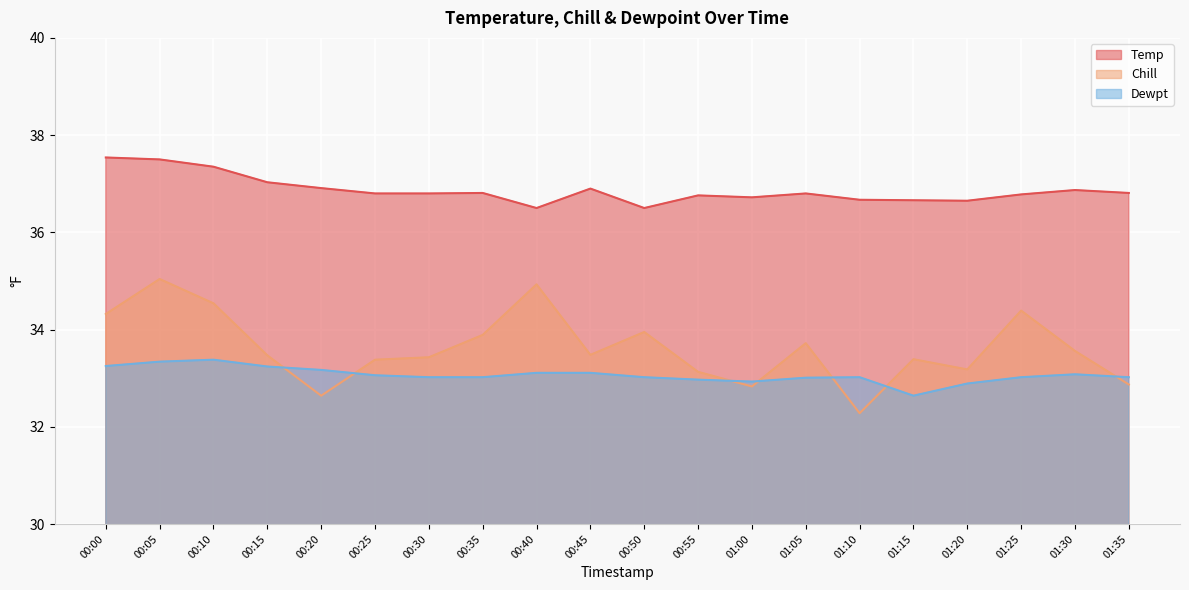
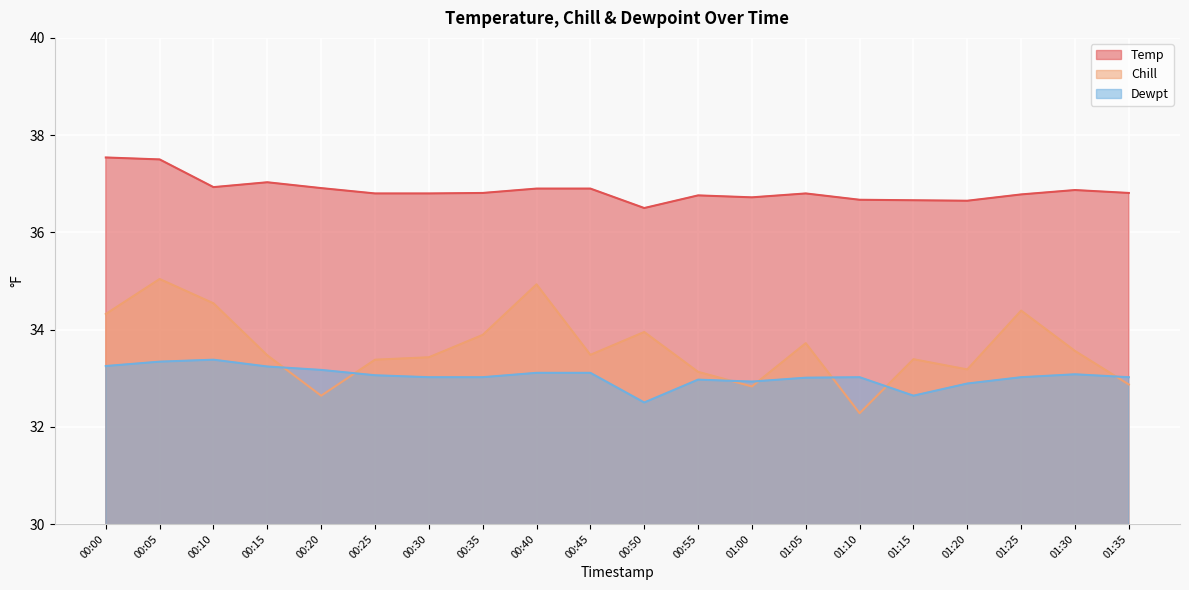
Temp, 00:10: 37.4 -> 36.9
Temp, 00:40: 36.5 -> 36.9
Dewpt, 00:50: 33.0 -> 32.5
